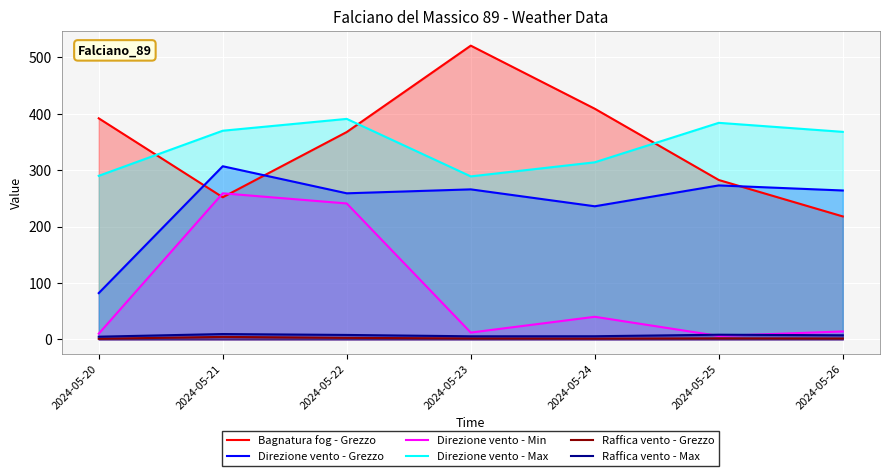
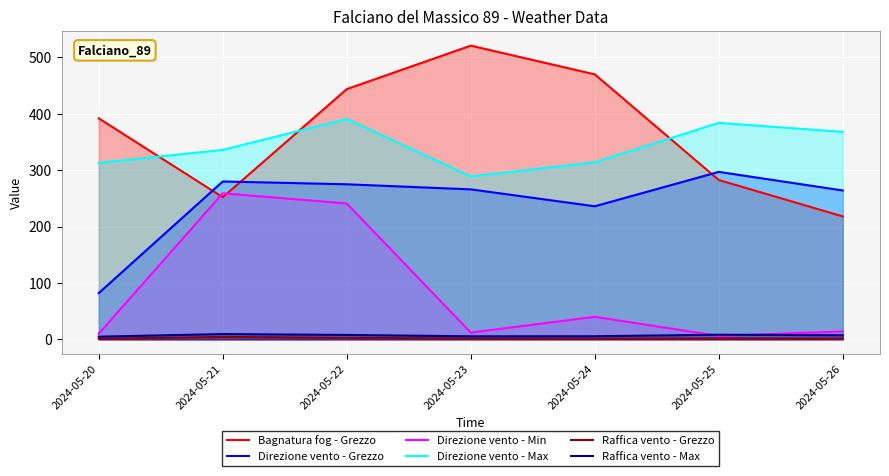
Direzione vento - Max, 2024-05-20: 290 -> 310
Direzione vento - Grezzo, 2024-05-21: 310 -> 280
Direzione vento - Max, 2024-05-21: 370 -> 340
Bagnatura fog - Grezzo, 2024-05-22: 370 -> 440
Direzione vento - Grezzo, 2024-05-22: 260 -> 280
Bagnatura fog - Grezzo, 2024-05-24: 410 -> 470
Direzione vento - Grezzo, 2024-05-25: 270 -> 300
